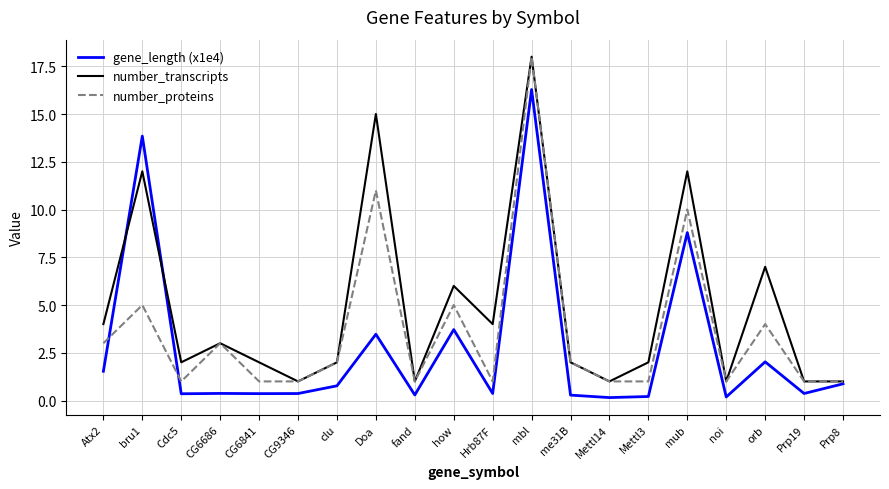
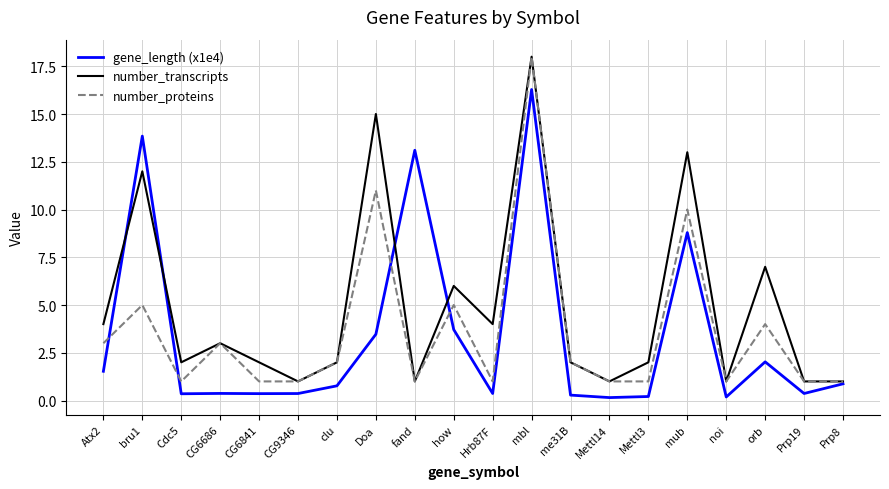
gene_length (x1e4), fand: 0.3 -> 13.1
number_transcripts, mub: 12 -> 13
